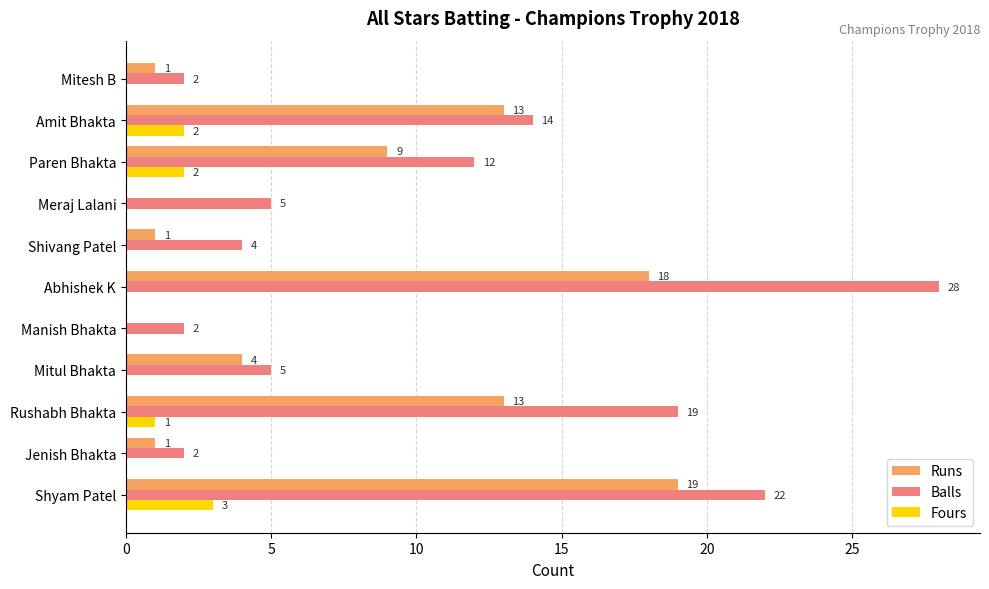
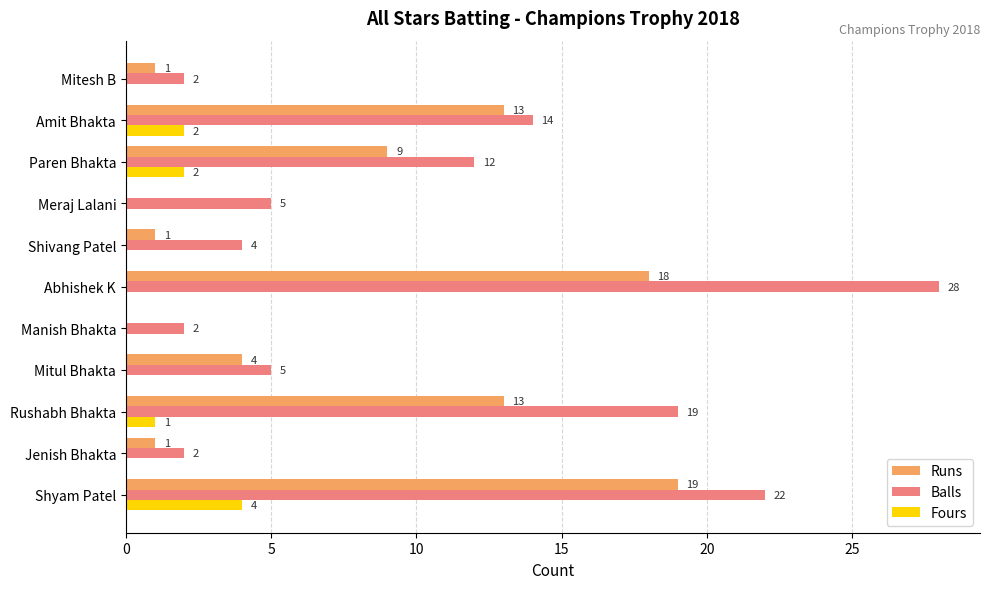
Fours, Shyam Patel: 3 -> 4
